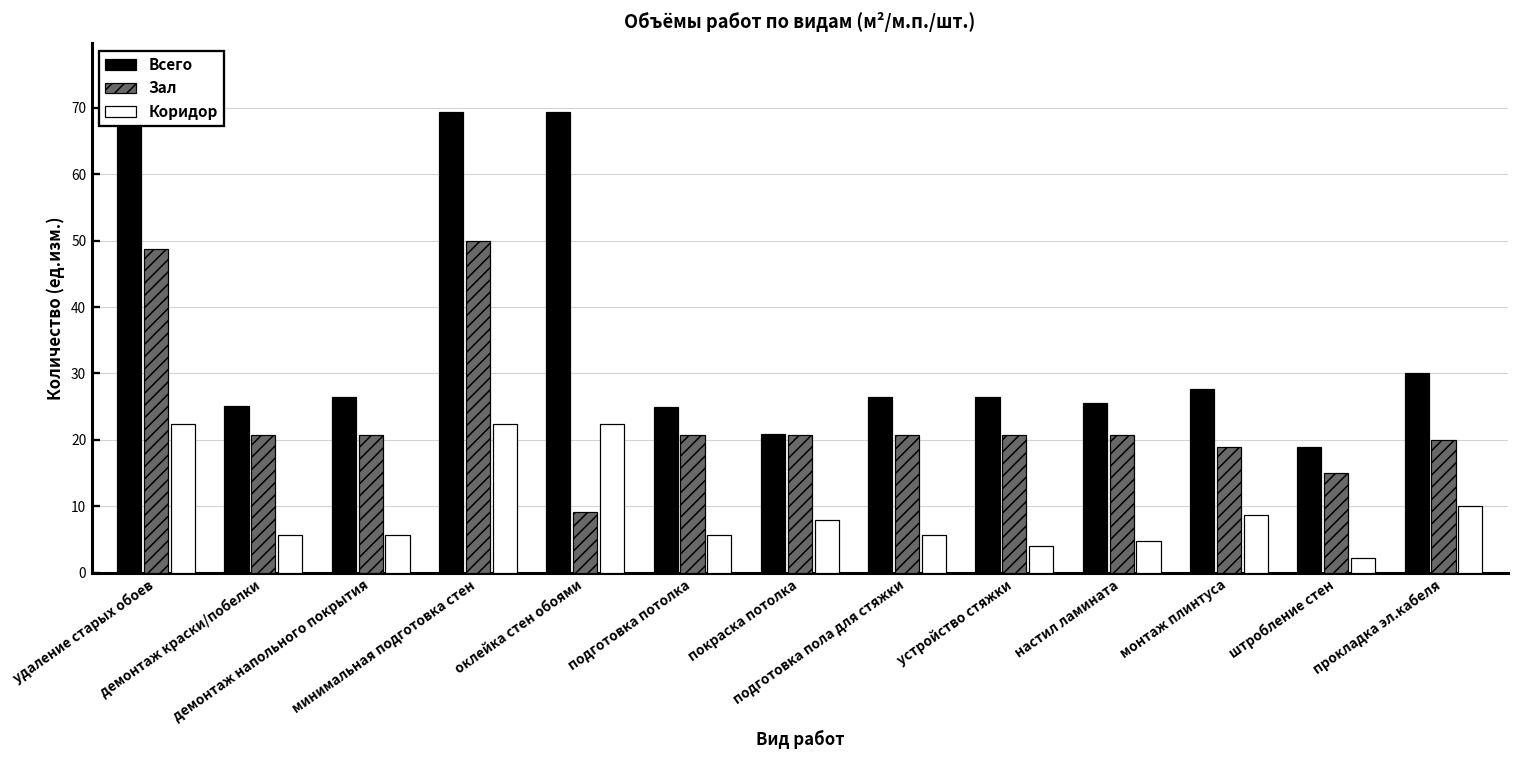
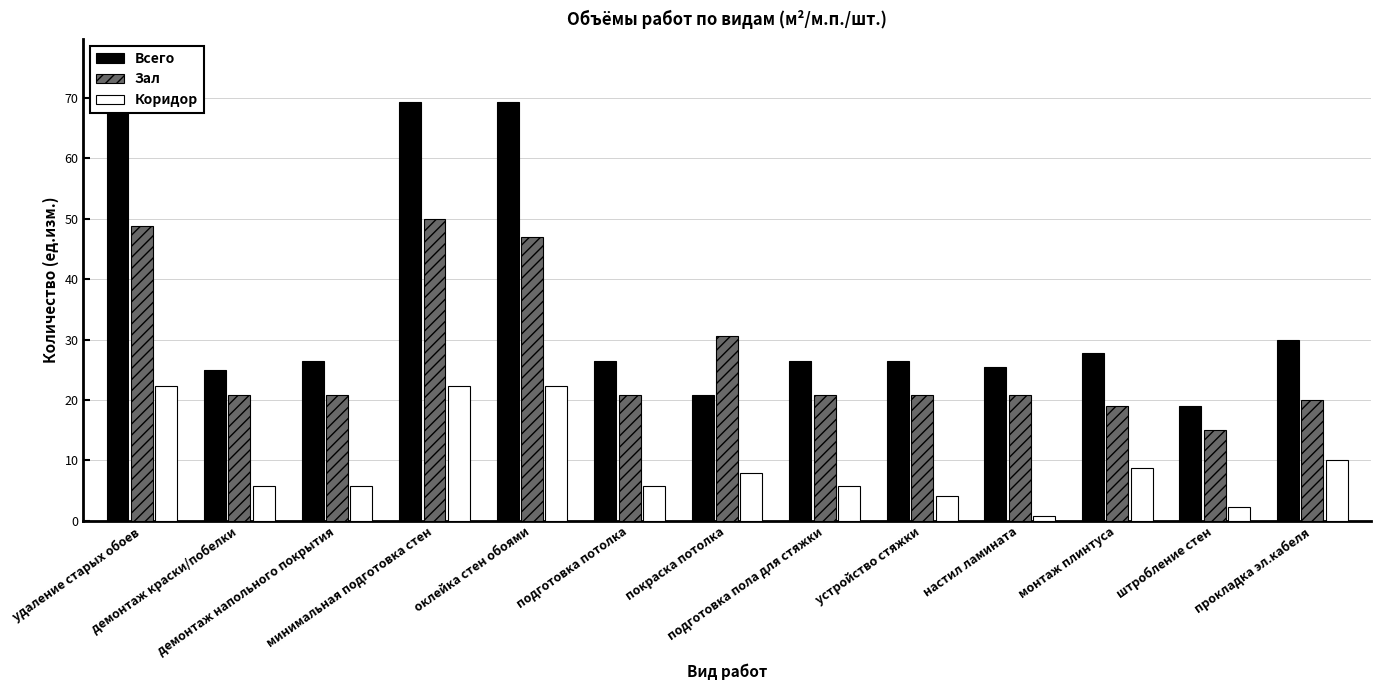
Зал, оклейка стен обоями: 9 -> 47
Всего, подготовка потолка: 25 -> 27
Зал, покраска потолка: 21 -> 31
Коридор, настил ламината: 5 -> 1
